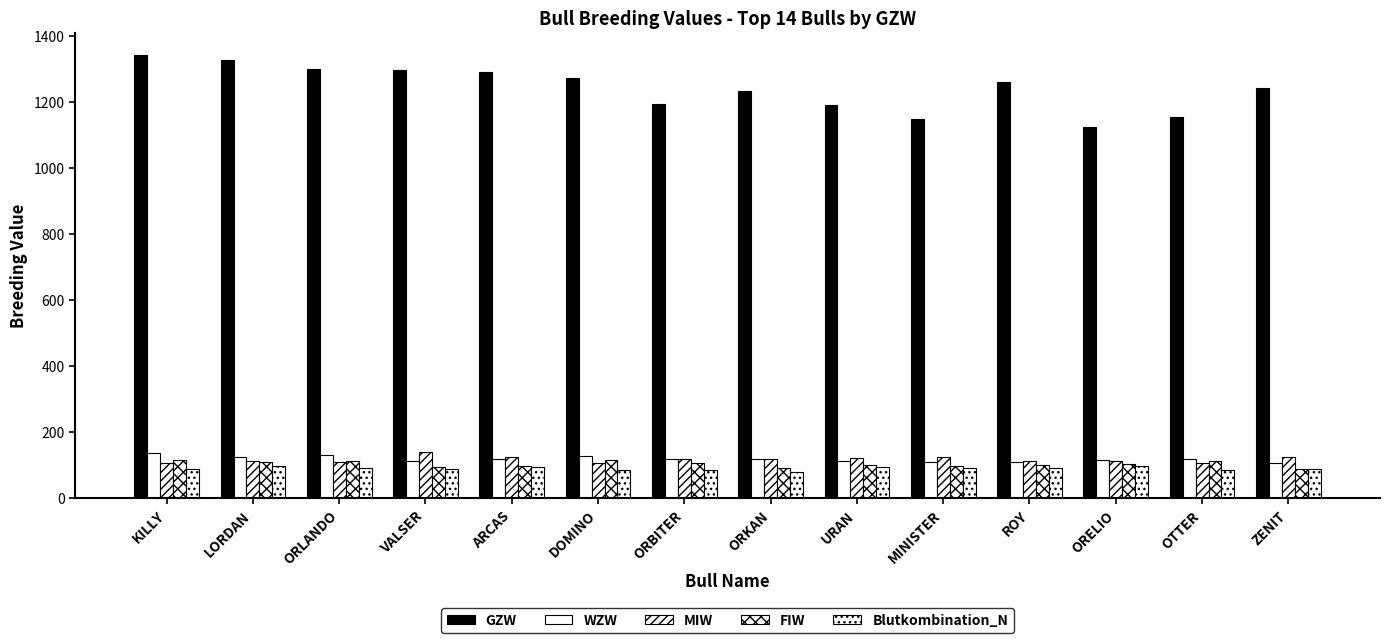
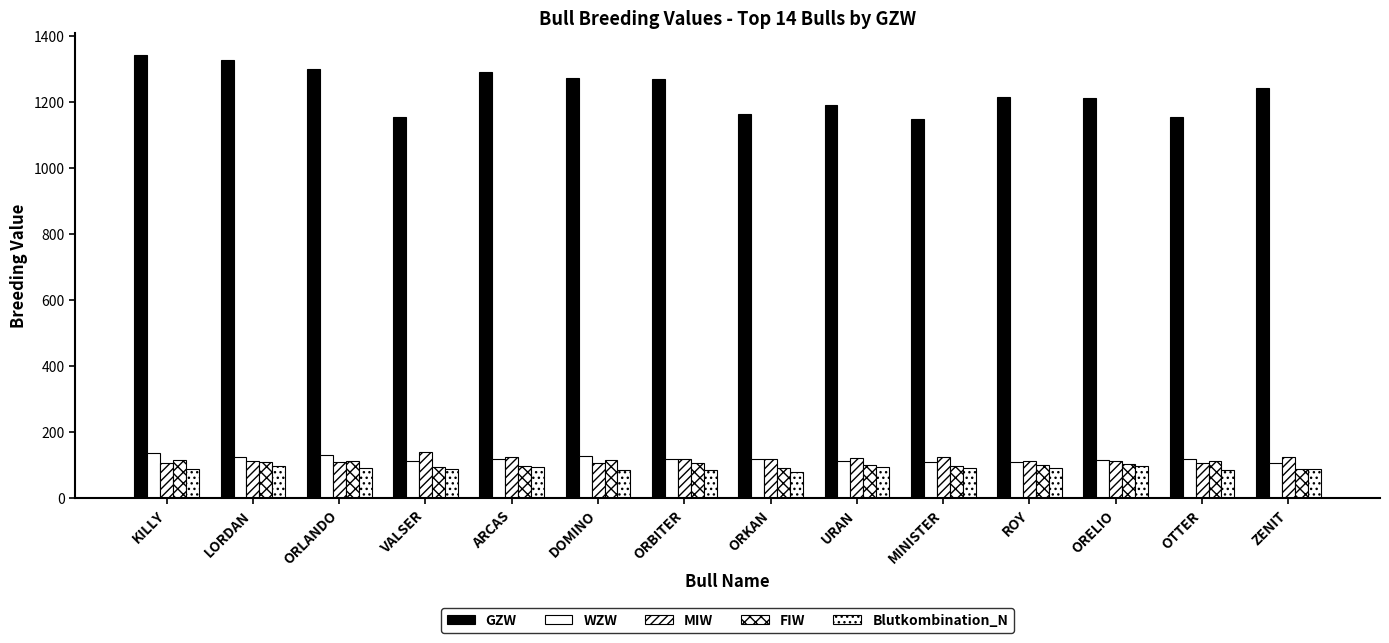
GZW, VALSER: 1300 -> 1160
GZW, ORBITER: 1190 -> 1270
GZW, ORKAN: 1230 -> 1160
GZW, ROY: 1260 -> 1220
GZW, ORELIO: 1130 -> 1210
